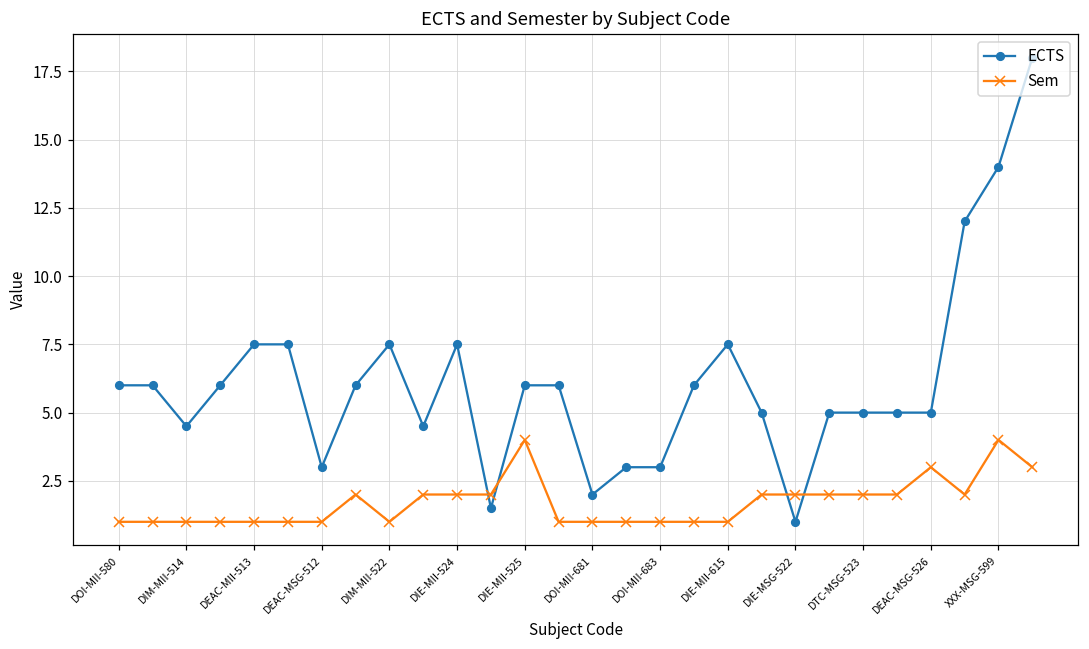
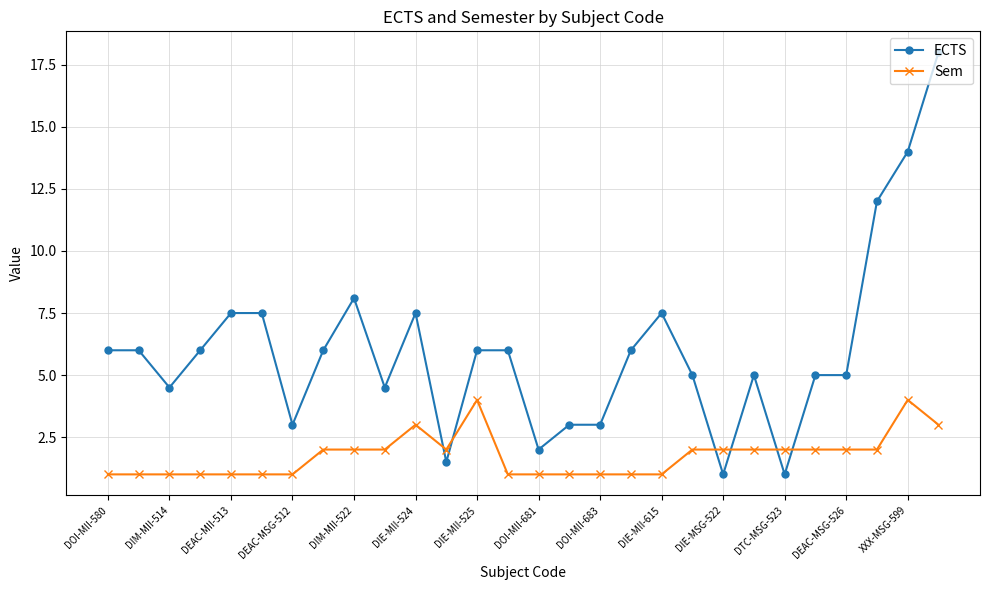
ECTS, DIM-MII-522: 7.5 -> 8.1
Sem, DIM-MII-522: 1 -> 2
Sem, DIE-MII-524: 2 -> 3
ECTS, DTC-MSG-523: 5 -> 1
Sem, DEAC-MSG-526: 3 -> 2
